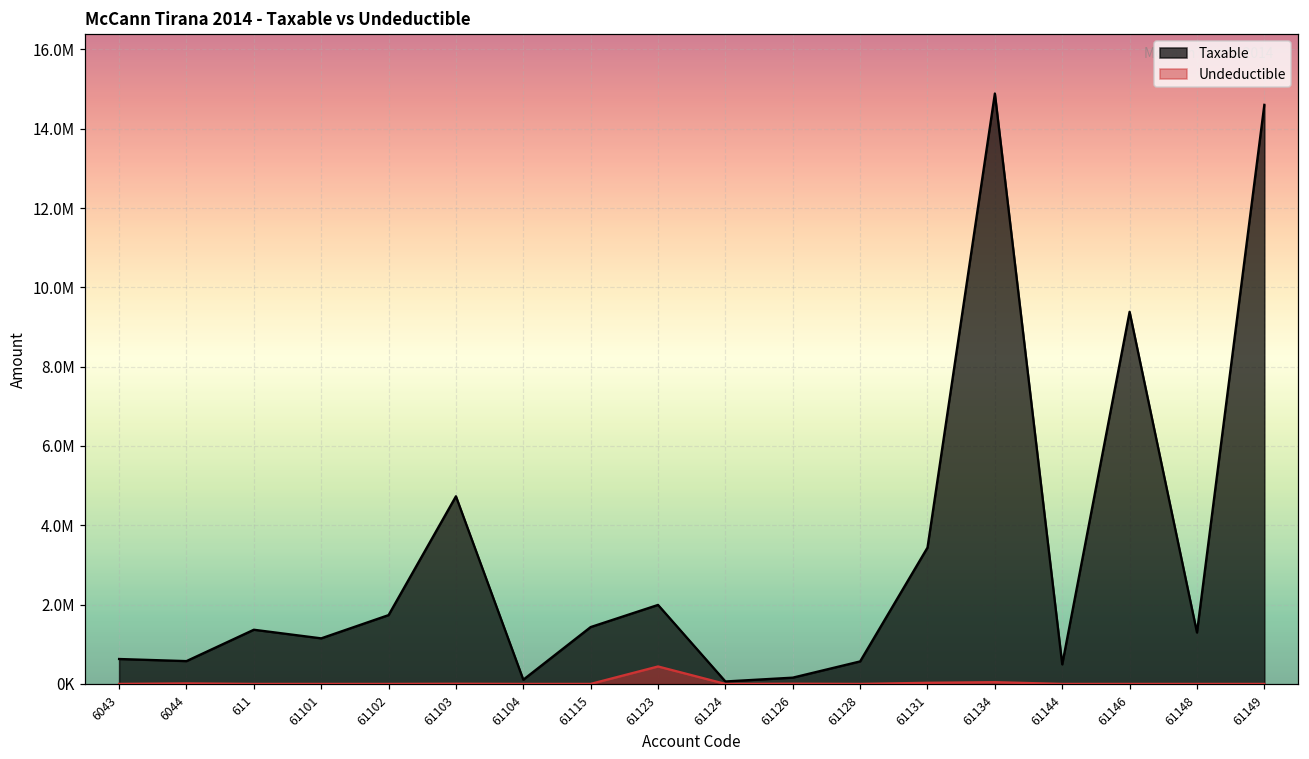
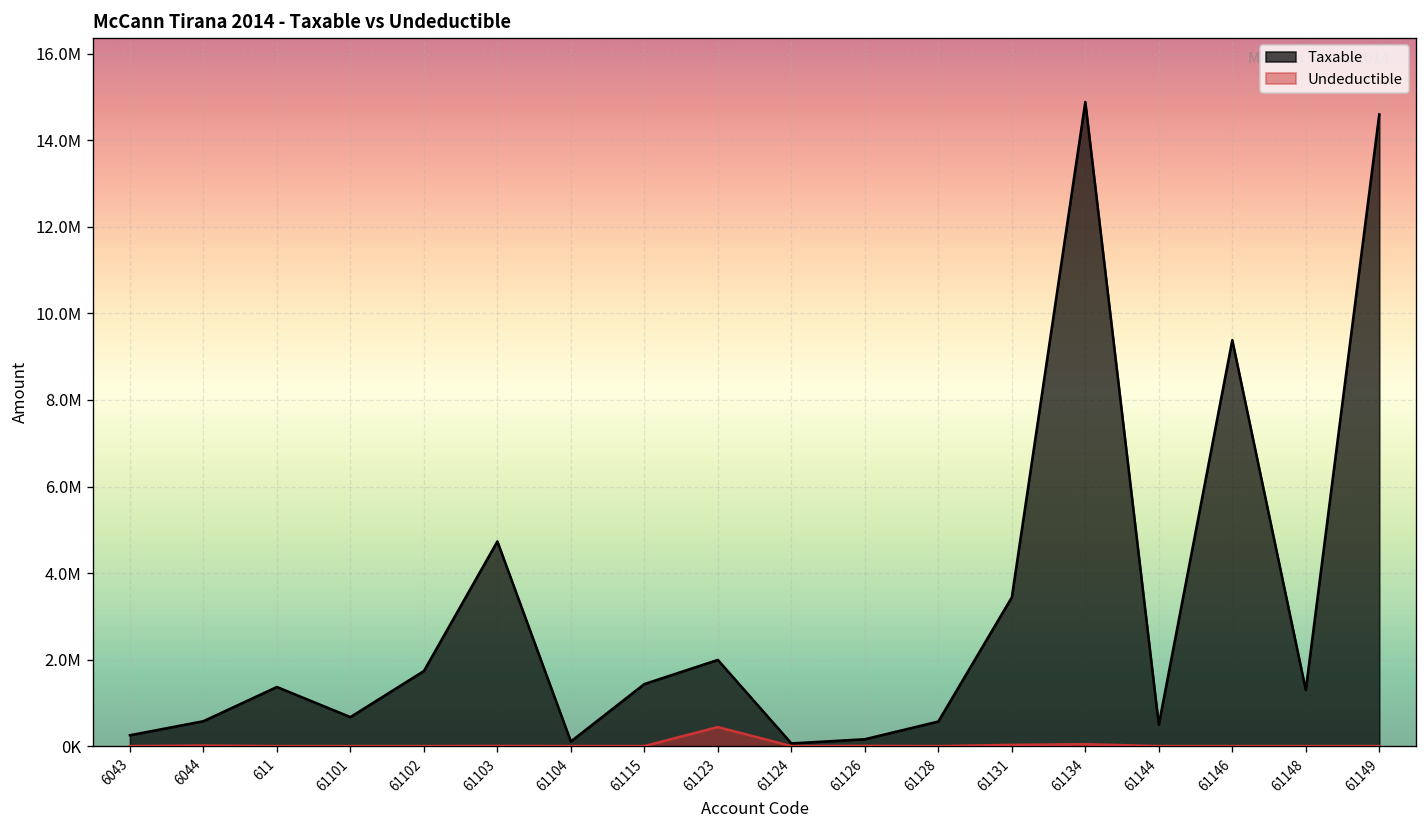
Taxable, 6043: 600000 -> 300000
Taxable, 61101: 1100000 -> 700000
